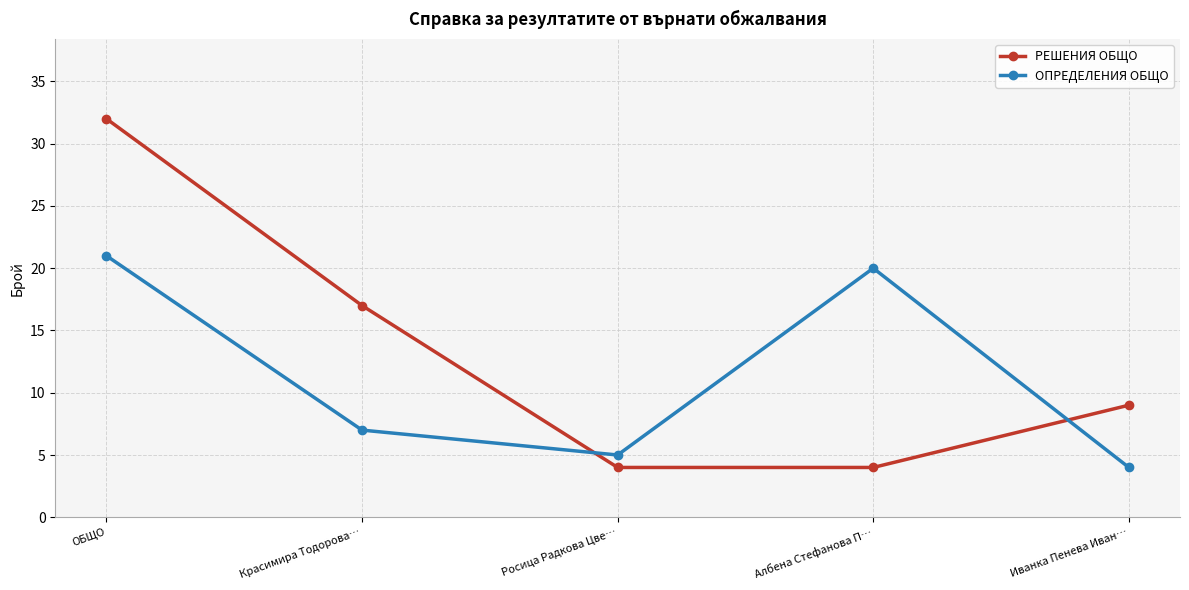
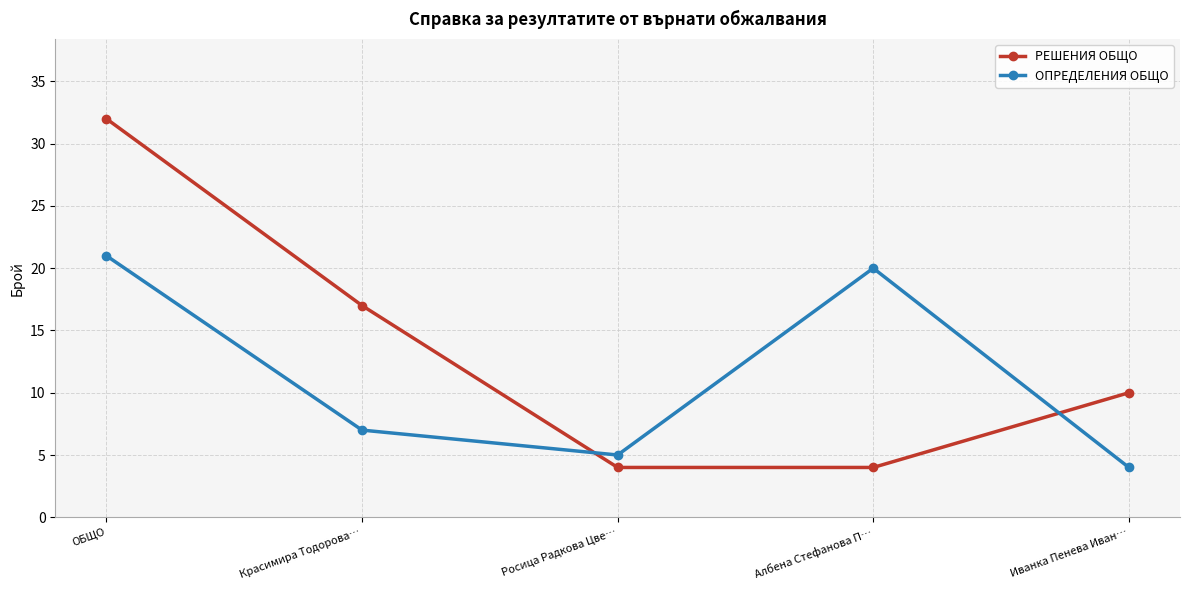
РЕШЕНИЯ ОБЩО, Иванка Пенева Иван…: 9 -> 10
